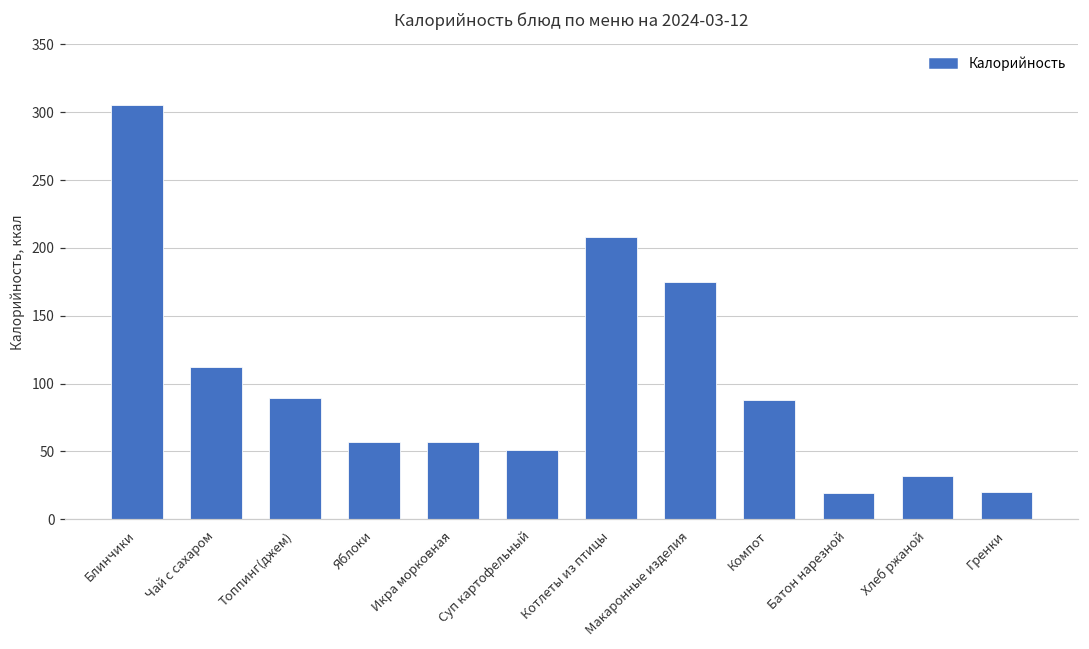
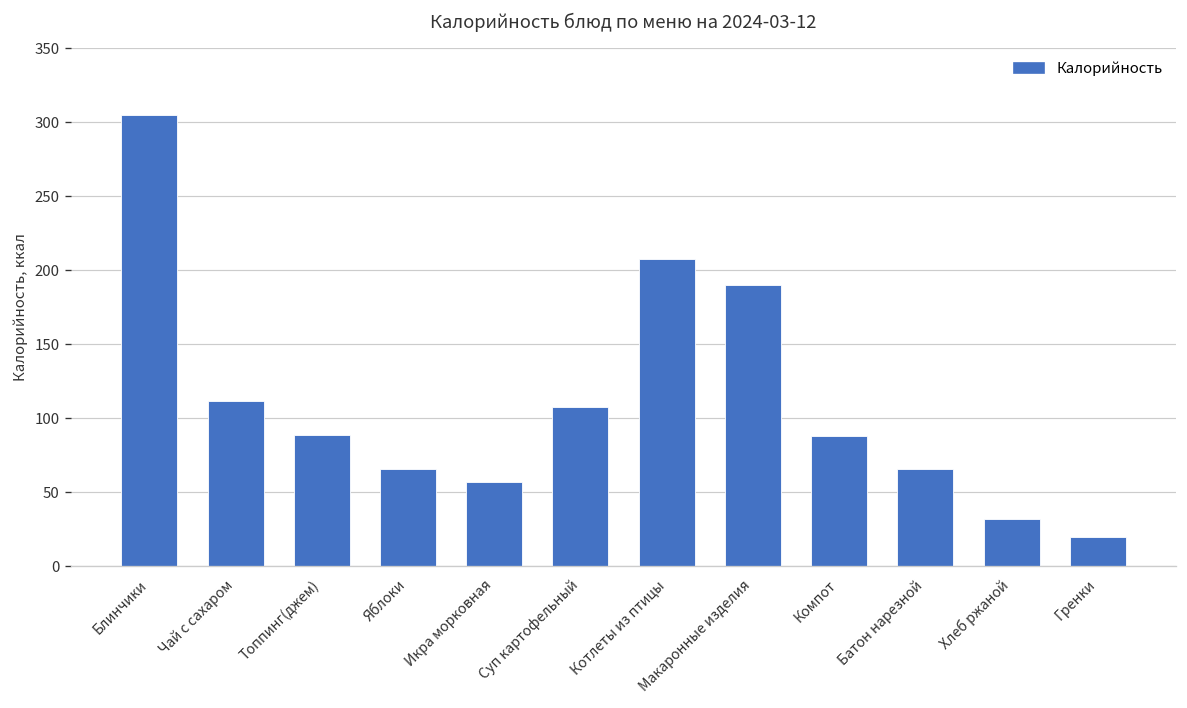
Яблоки: 57 -> 66
Суп картофельный: 51 -> 108
Макаронные изделия: 175 -> 190
Батон нарезной: 19 -> 66
